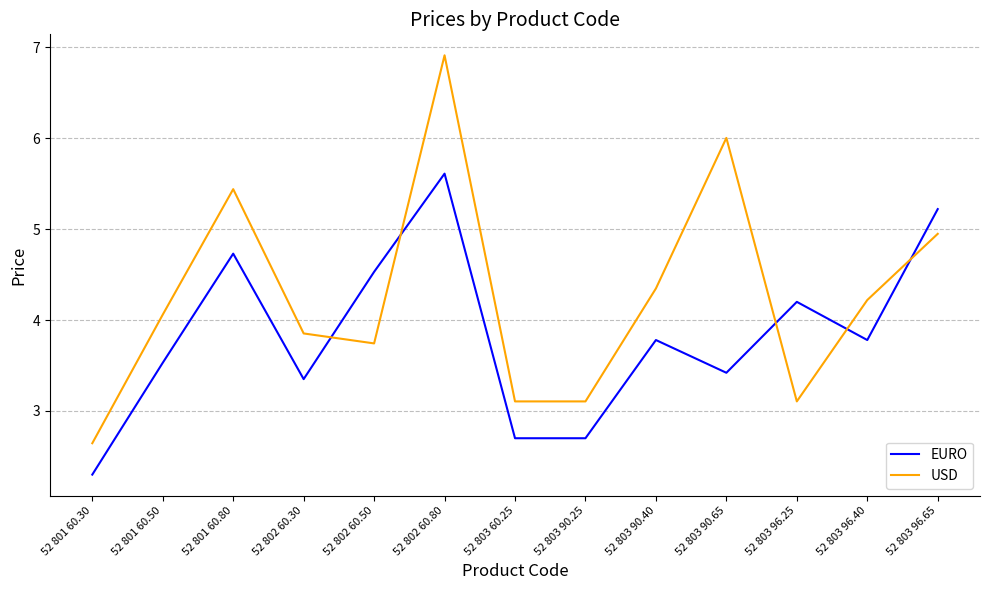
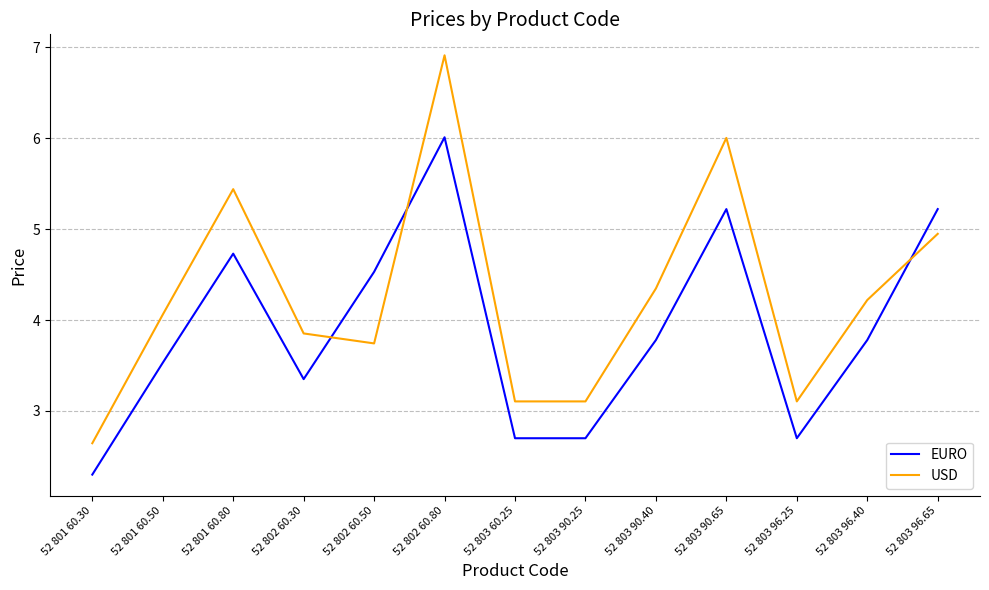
EURO, 52 802 60.80: 5.6 -> 6.0
EURO, 52 803 90.65: 3.4 -> 5.2
EURO, 52 803 96.25: 4.2 -> 2.7
